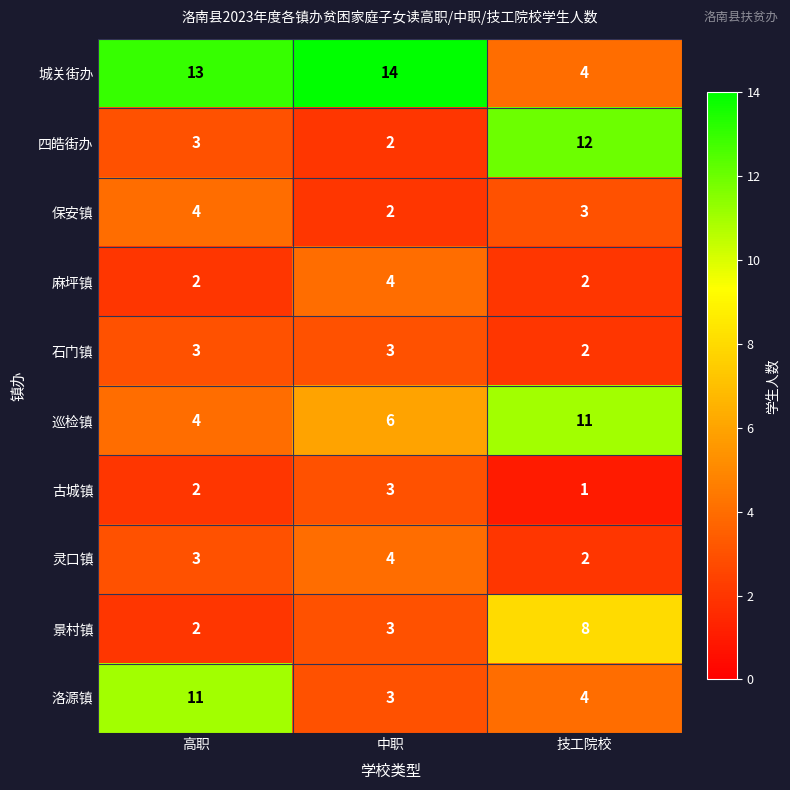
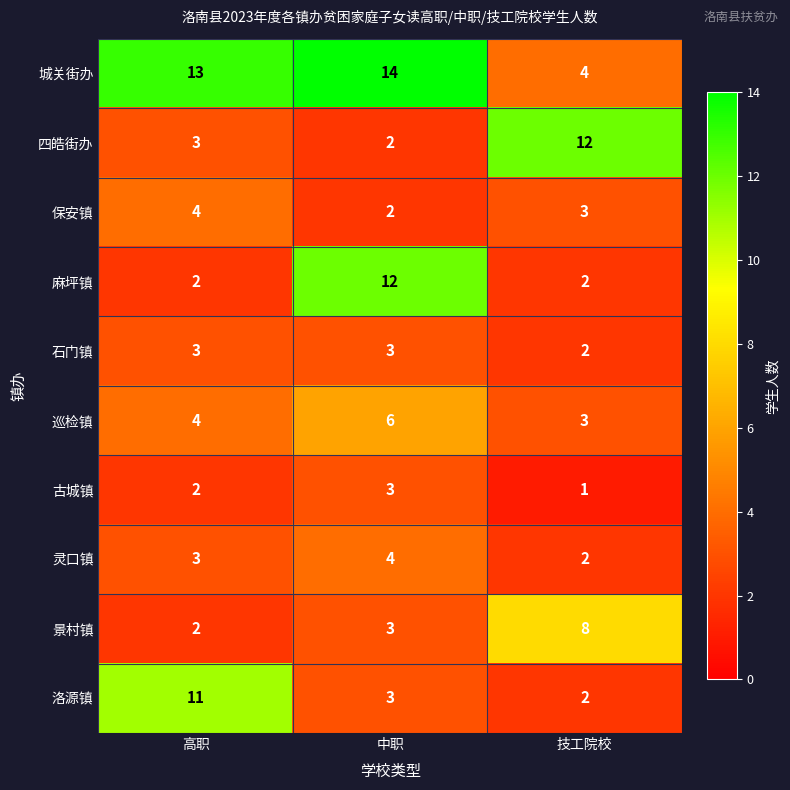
麻坪镇, 中职: 4 -> 12
巡检镇, 技工院校: 11 -> 3
洛源镇, 技工院校: 4 -> 2
